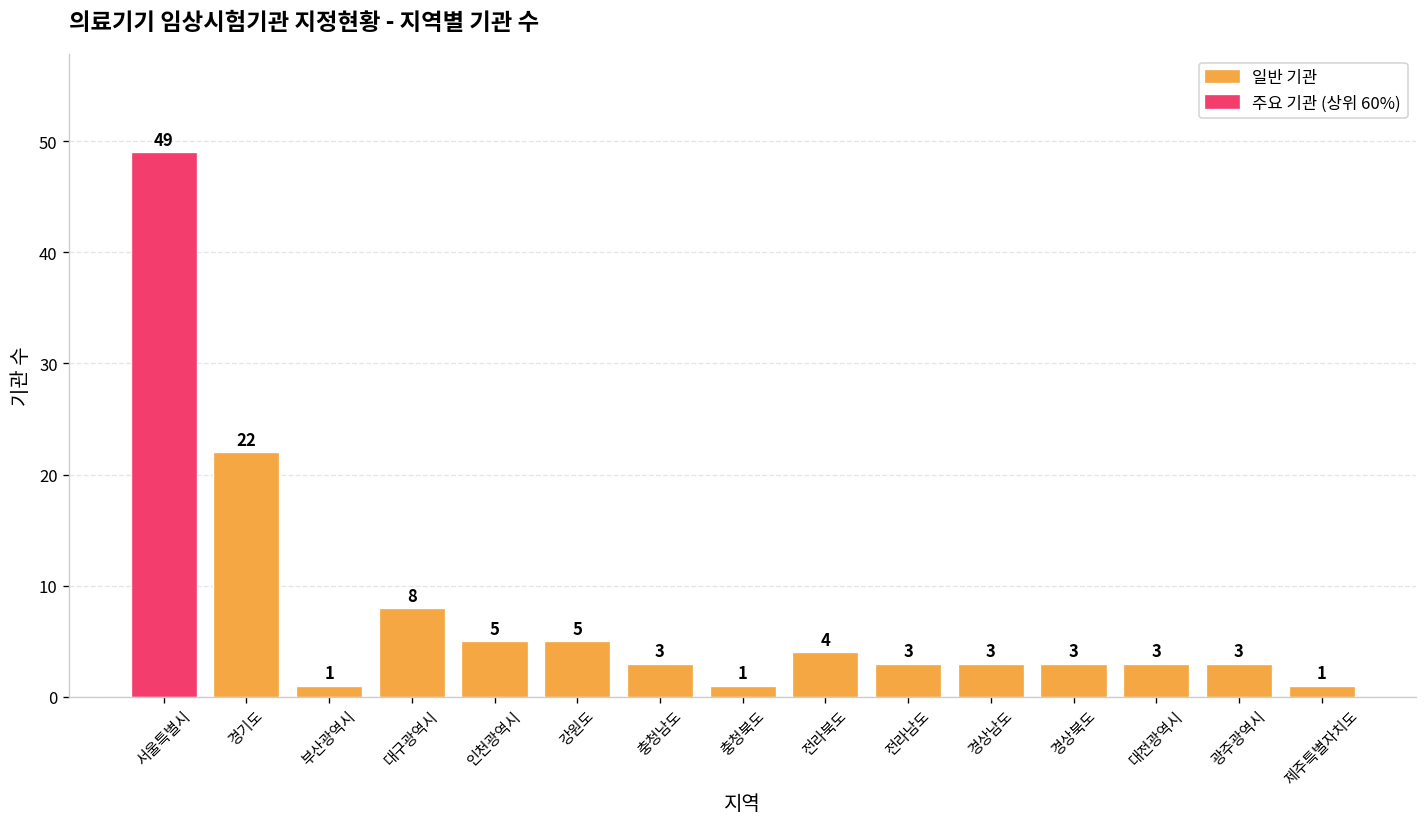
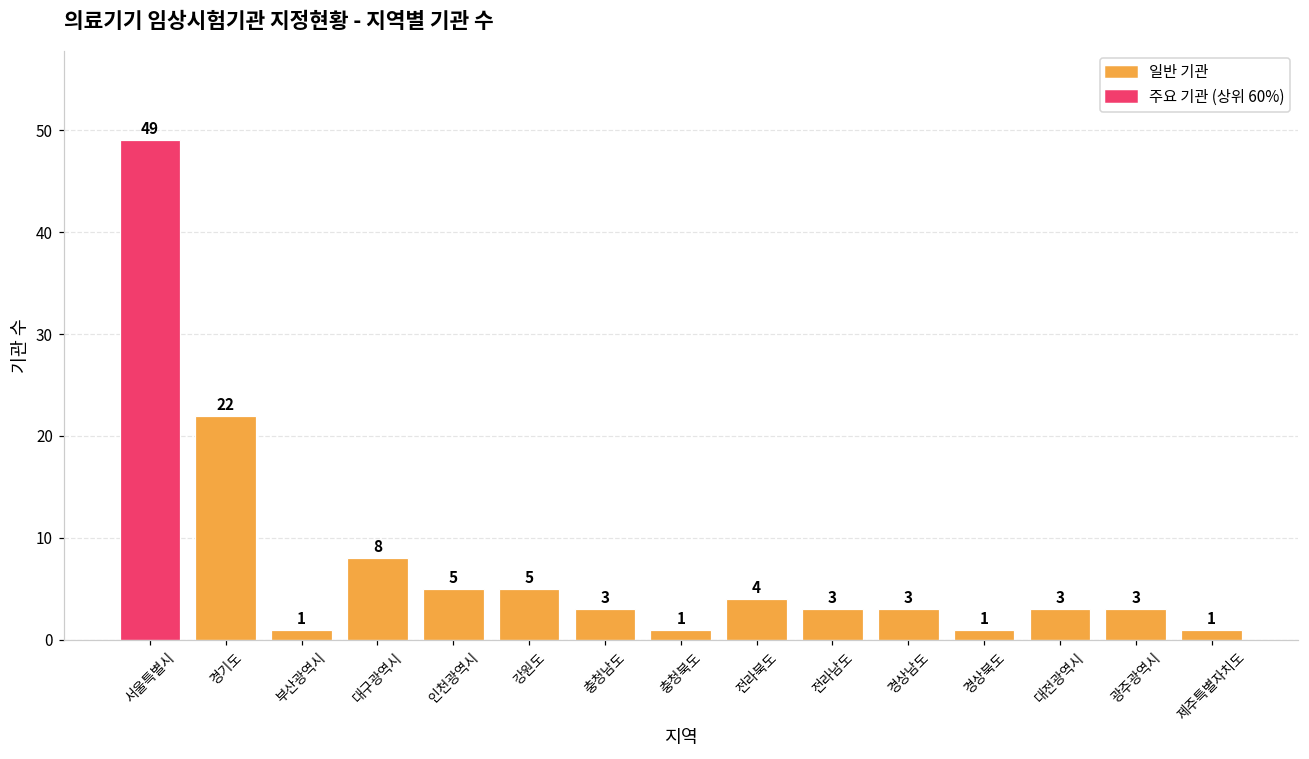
경상북도: 3 -> 1
